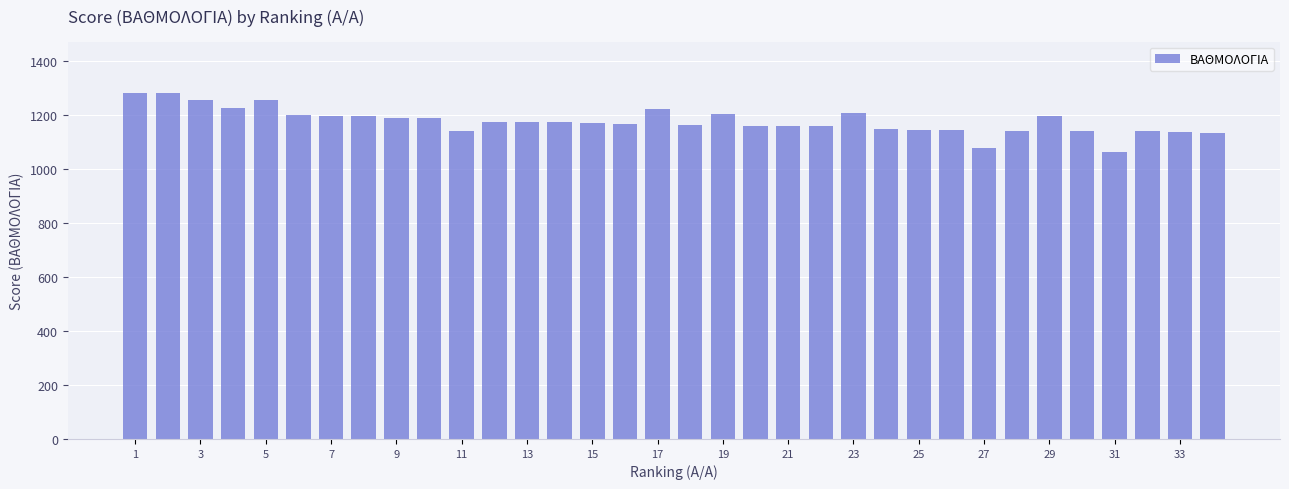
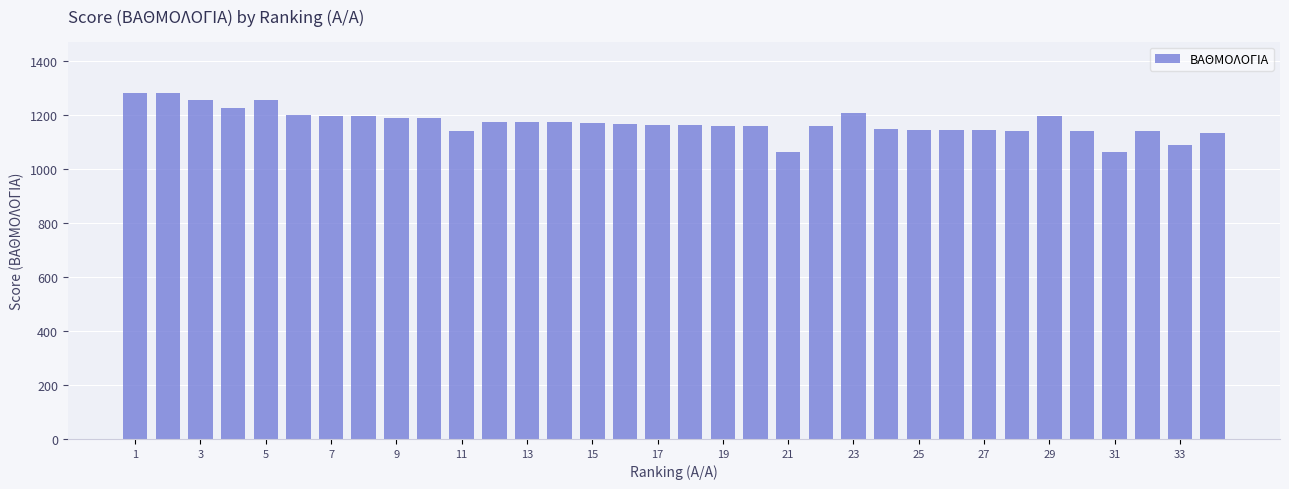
17: 1220 -> 1160
19: 1200 -> 1160
21: 1160 -> 1060
27: 1080 -> 1140
33: 1130 -> 1090
